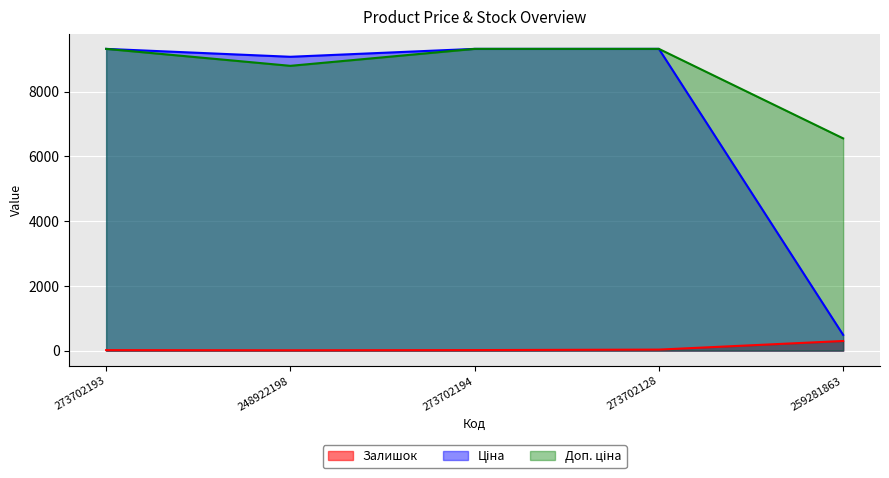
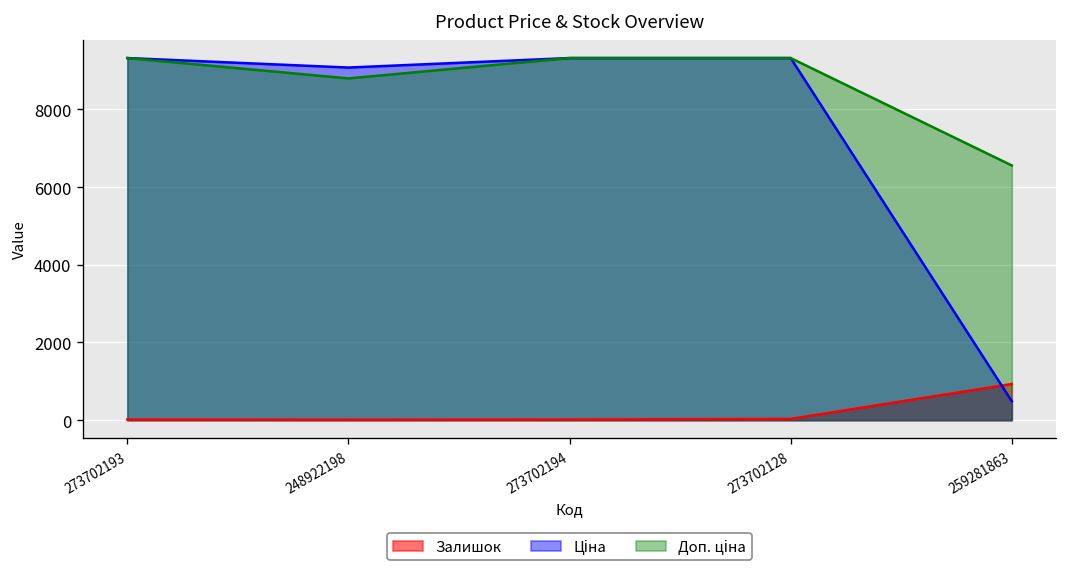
Залишок, 259281863: 300 -> 900
